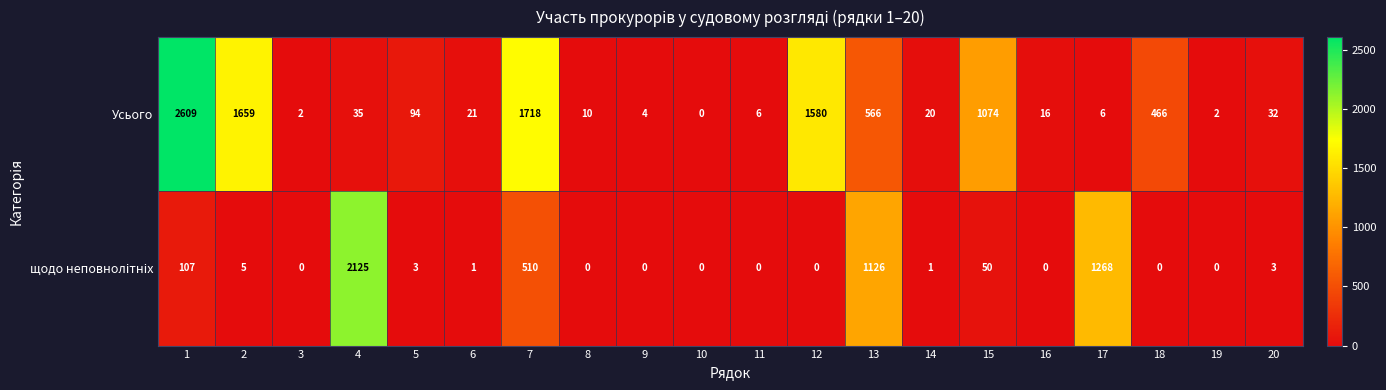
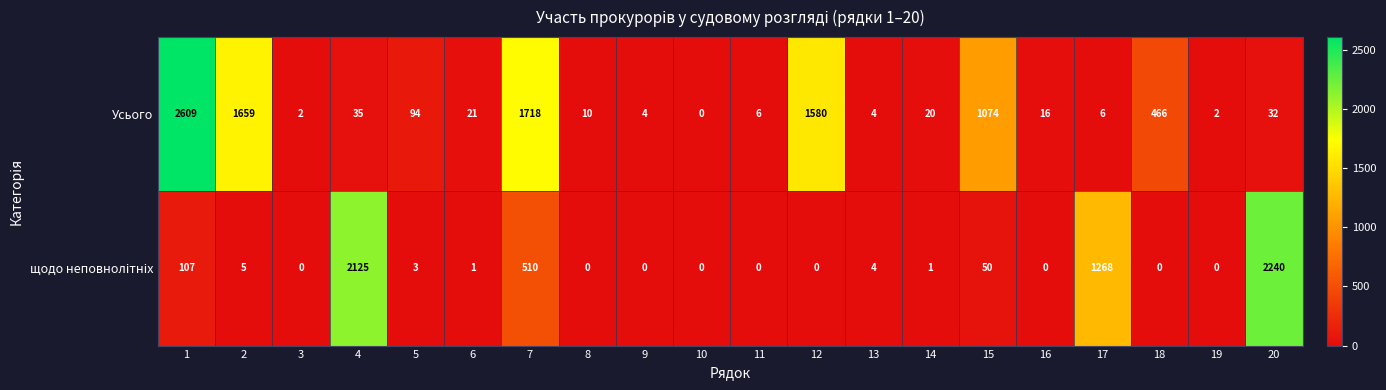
Усього, 13: 566 -> 4
щодо неповнолітніх, 13: 1126 -> 4
щодо неповнолітніх, 20: 3 -> 2240
